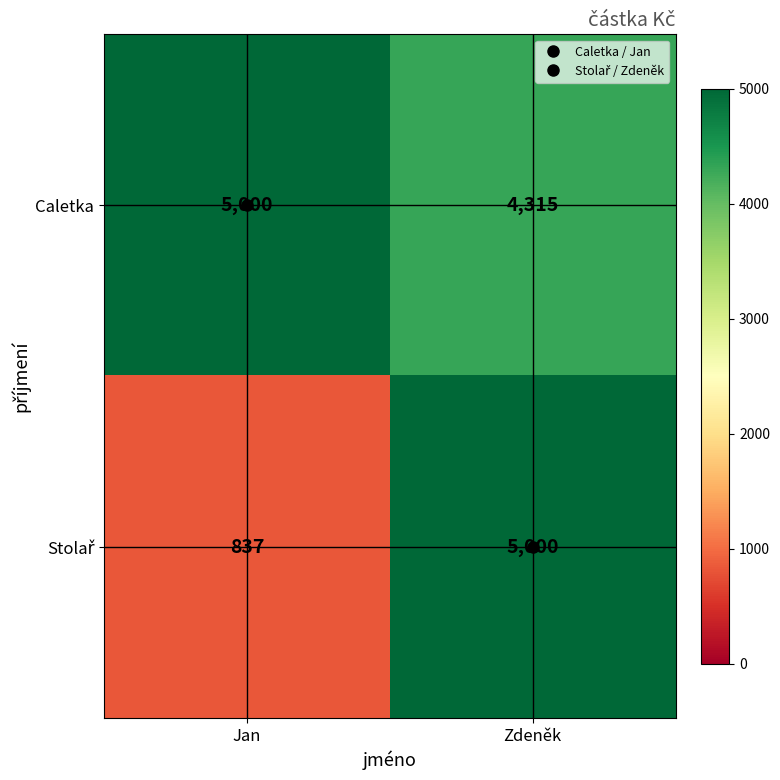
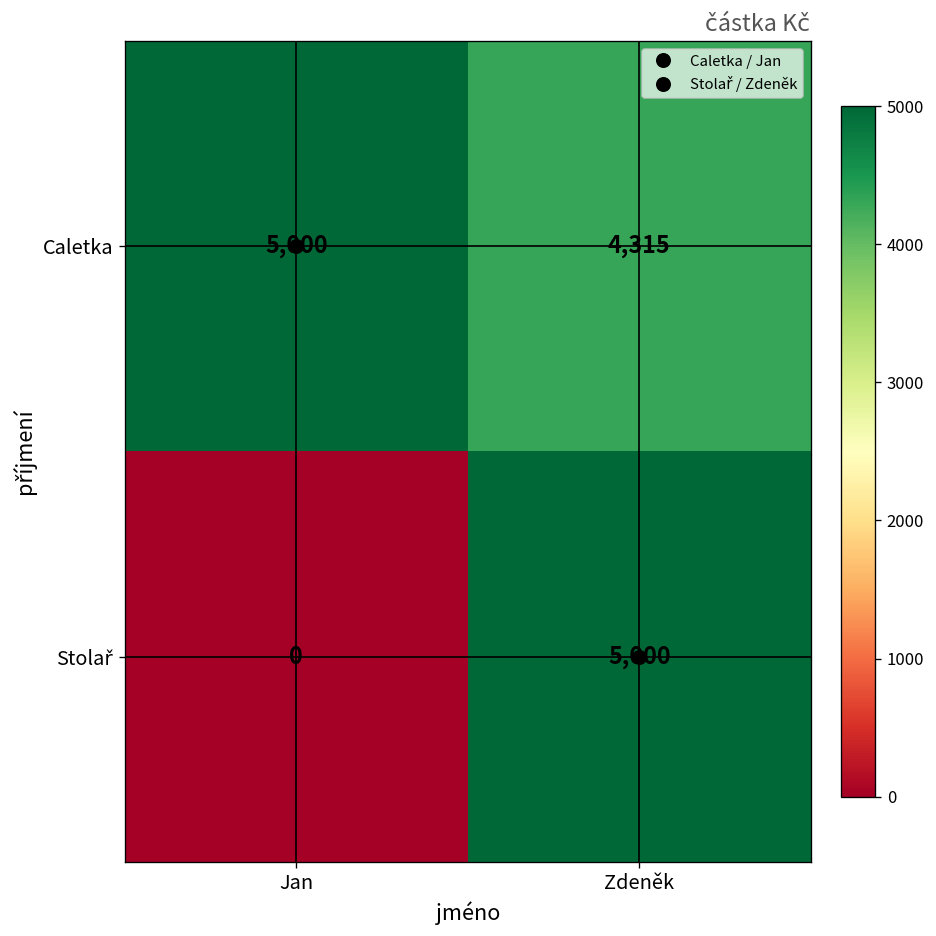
Stolař, Jan: 837 -> 0
